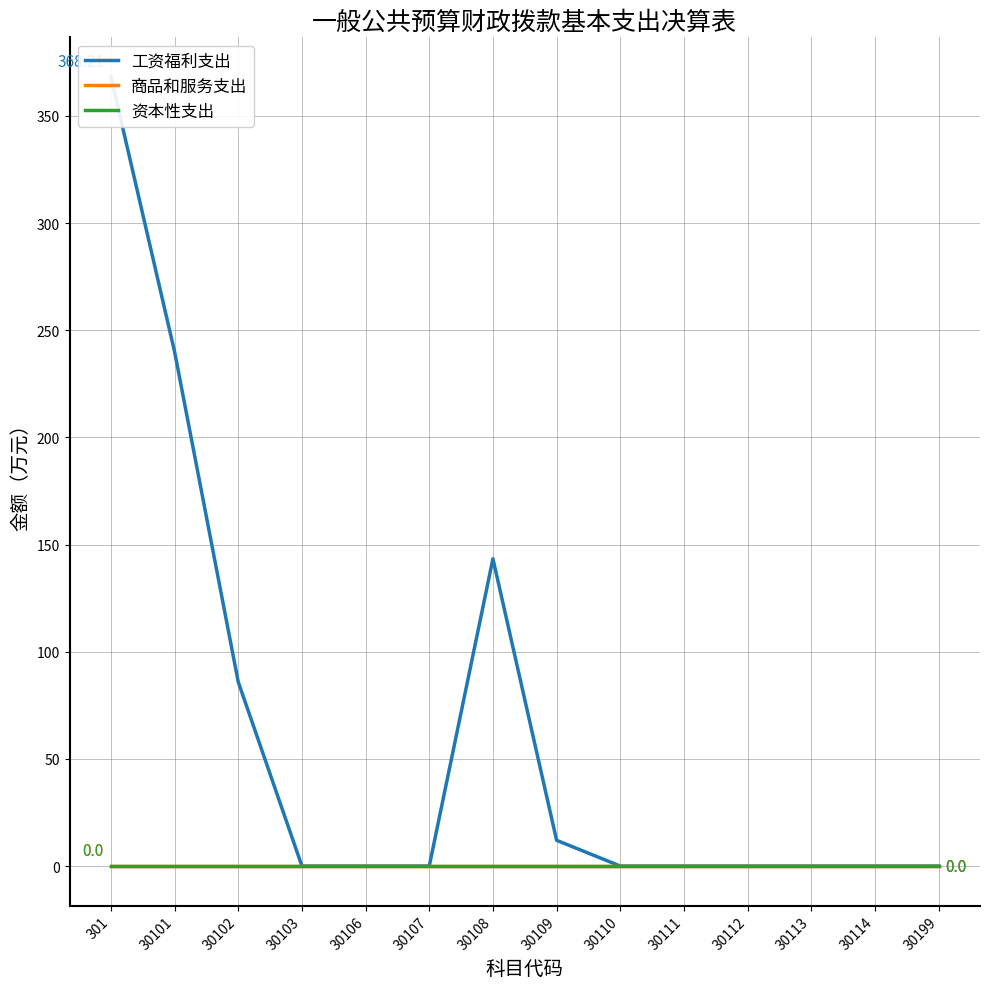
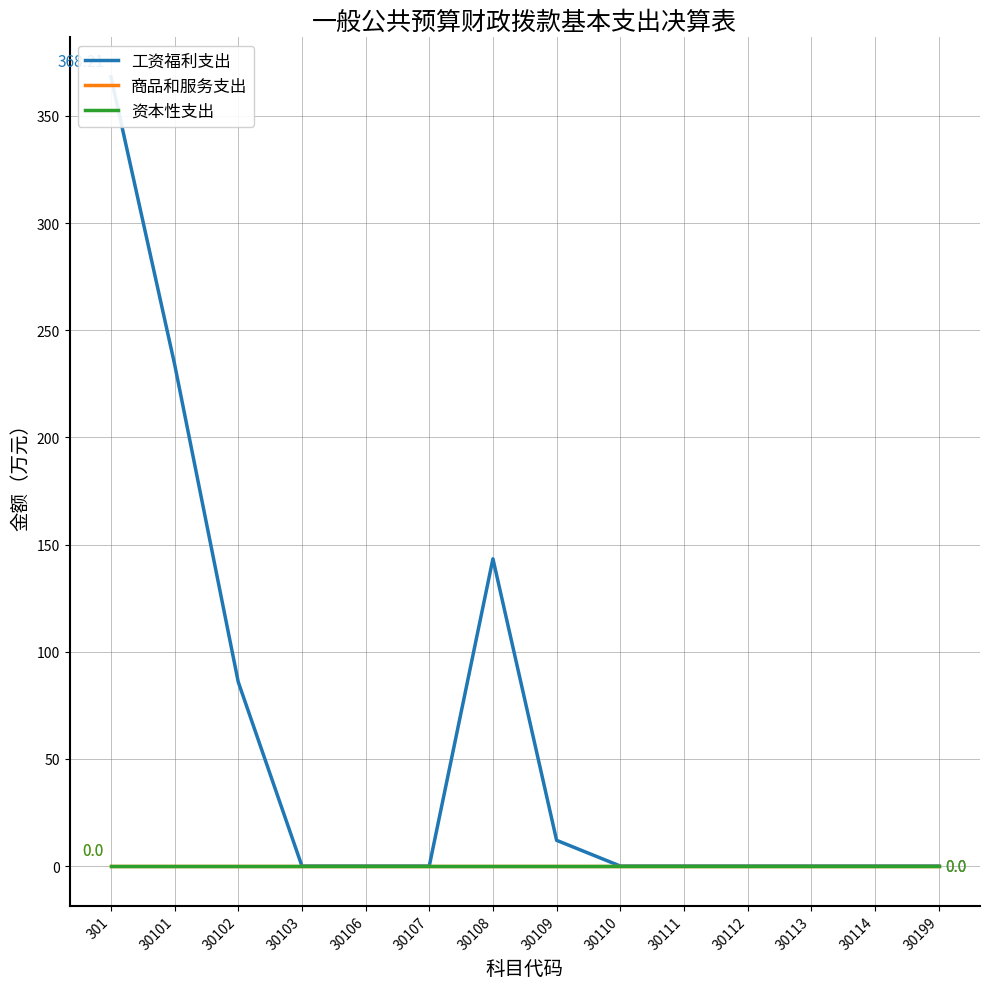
工资福利支出, 30101: 240 -> 234
